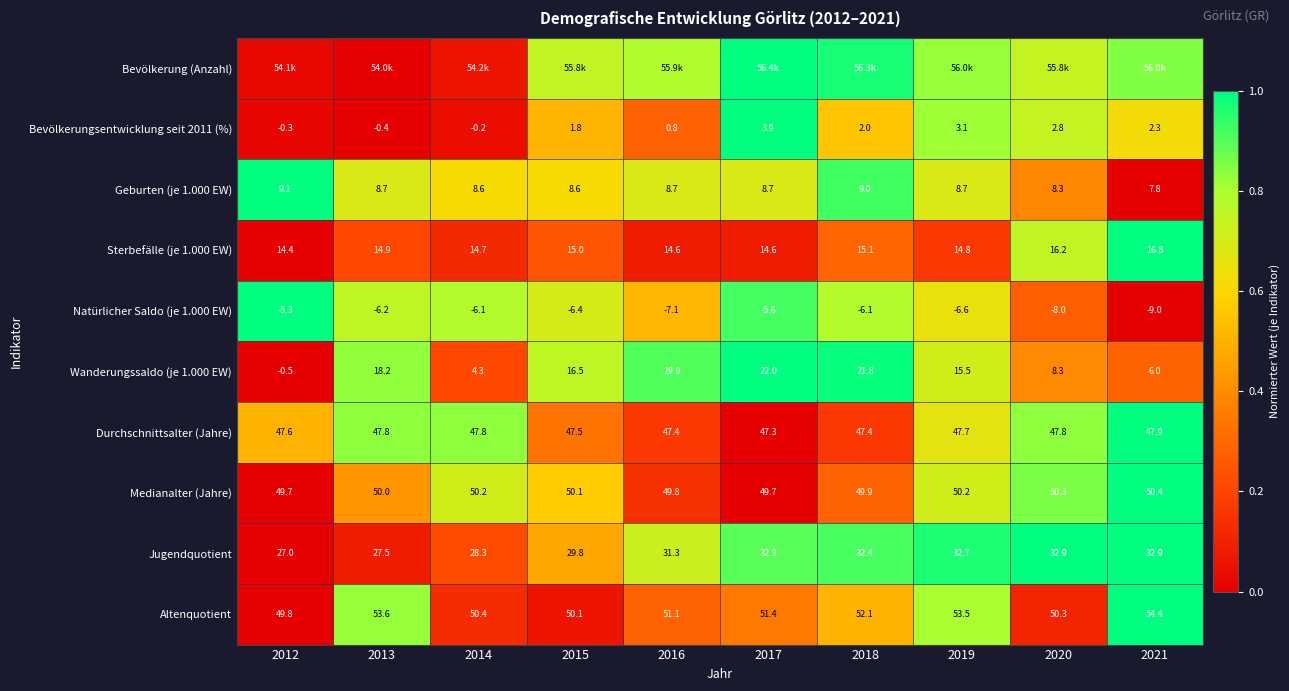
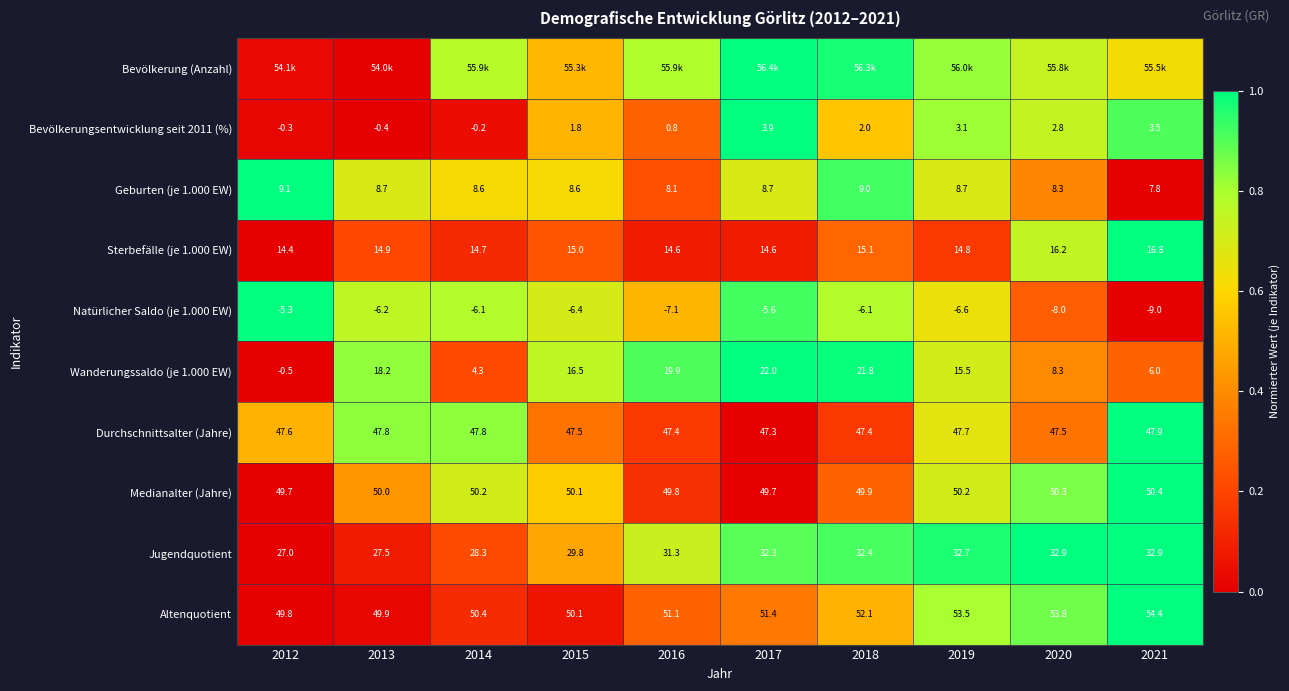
Bevölkerung (Anzahl), 2014: 54.2k -> 55.9k
Bevölkerung (Anzahl), 2015: 55.8k -> 55.3k
Bevölkerung (Anzahl), 2021: 56.0k -> 55.5k
Bevölkerungsentwicklung seit 2011 (%), 2021: 2.3 -> 3.5
Geburten (je 1.000 EW), 2016: 8.7 -> 8.1
Durchschnittsalter (Jahre), 2020: 47.8 -> 47.5
Altenquotient, 2013: 53.6 -> 49.9
Altenquotient, 2020: 50.3 -> 53.8
